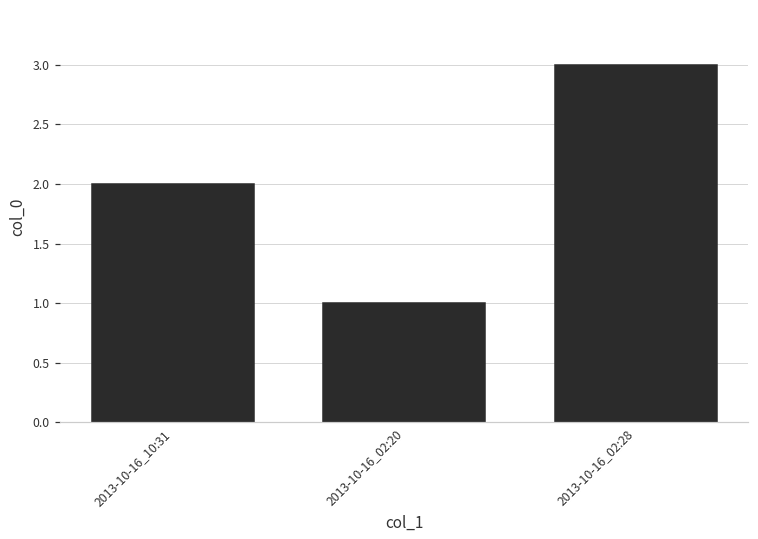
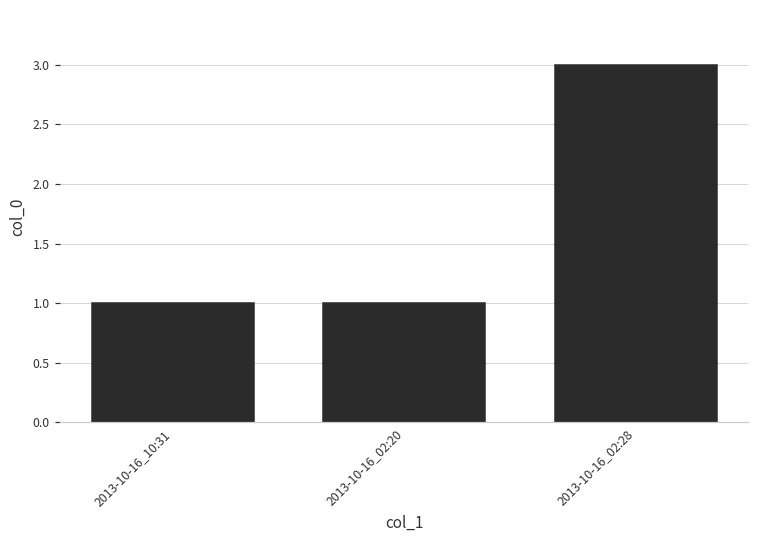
2013-10-16_10:31: 2 -> 1
